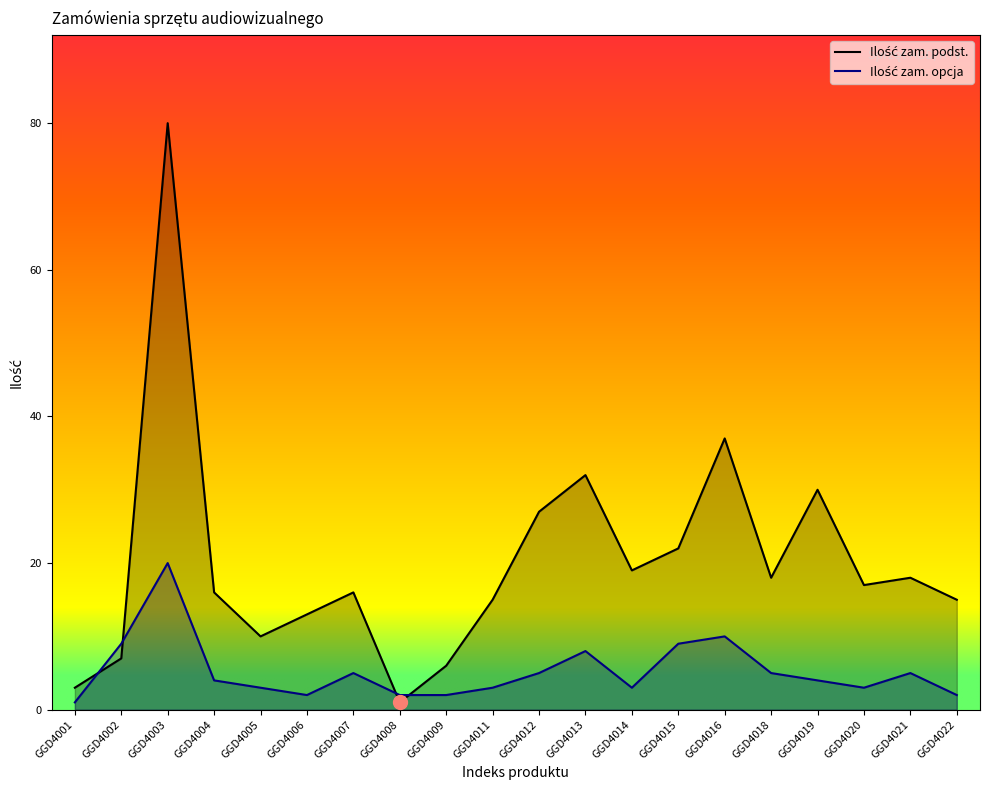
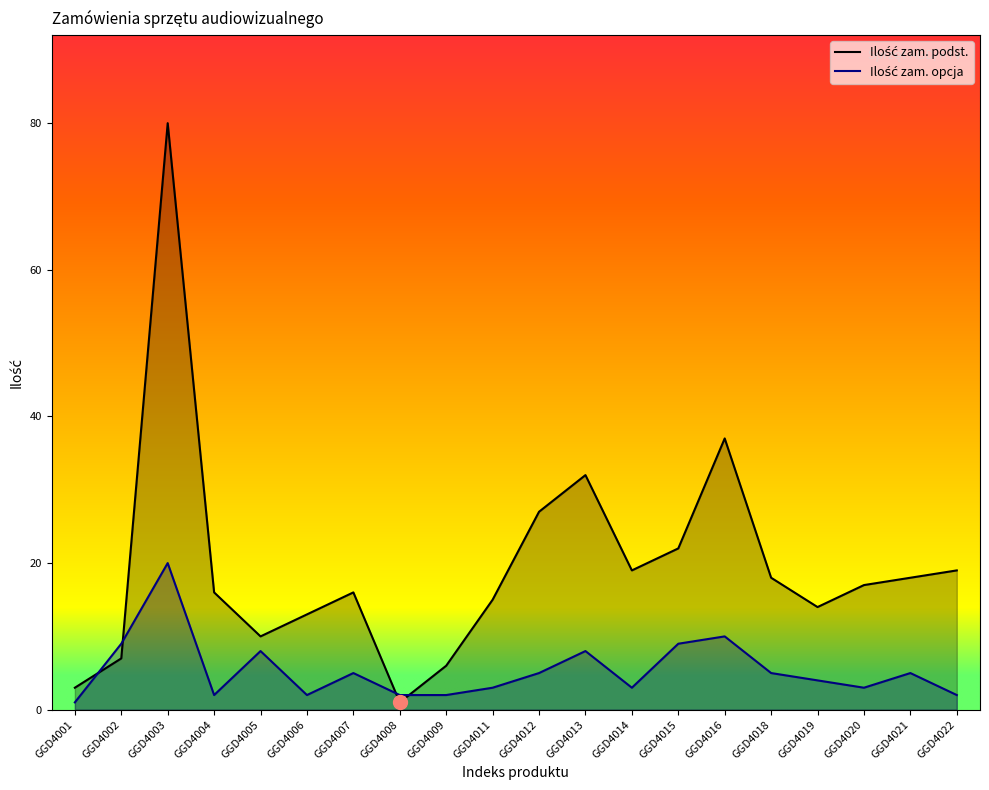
Ilość zam. opcja, GGD4004: 4 -> 2
Ilość zam. opcja, GGD4005: 3 -> 8
Ilość zam. podst., GGD4019: 30 -> 14
Ilość zam. podst., GGD4022: 15 -> 19
